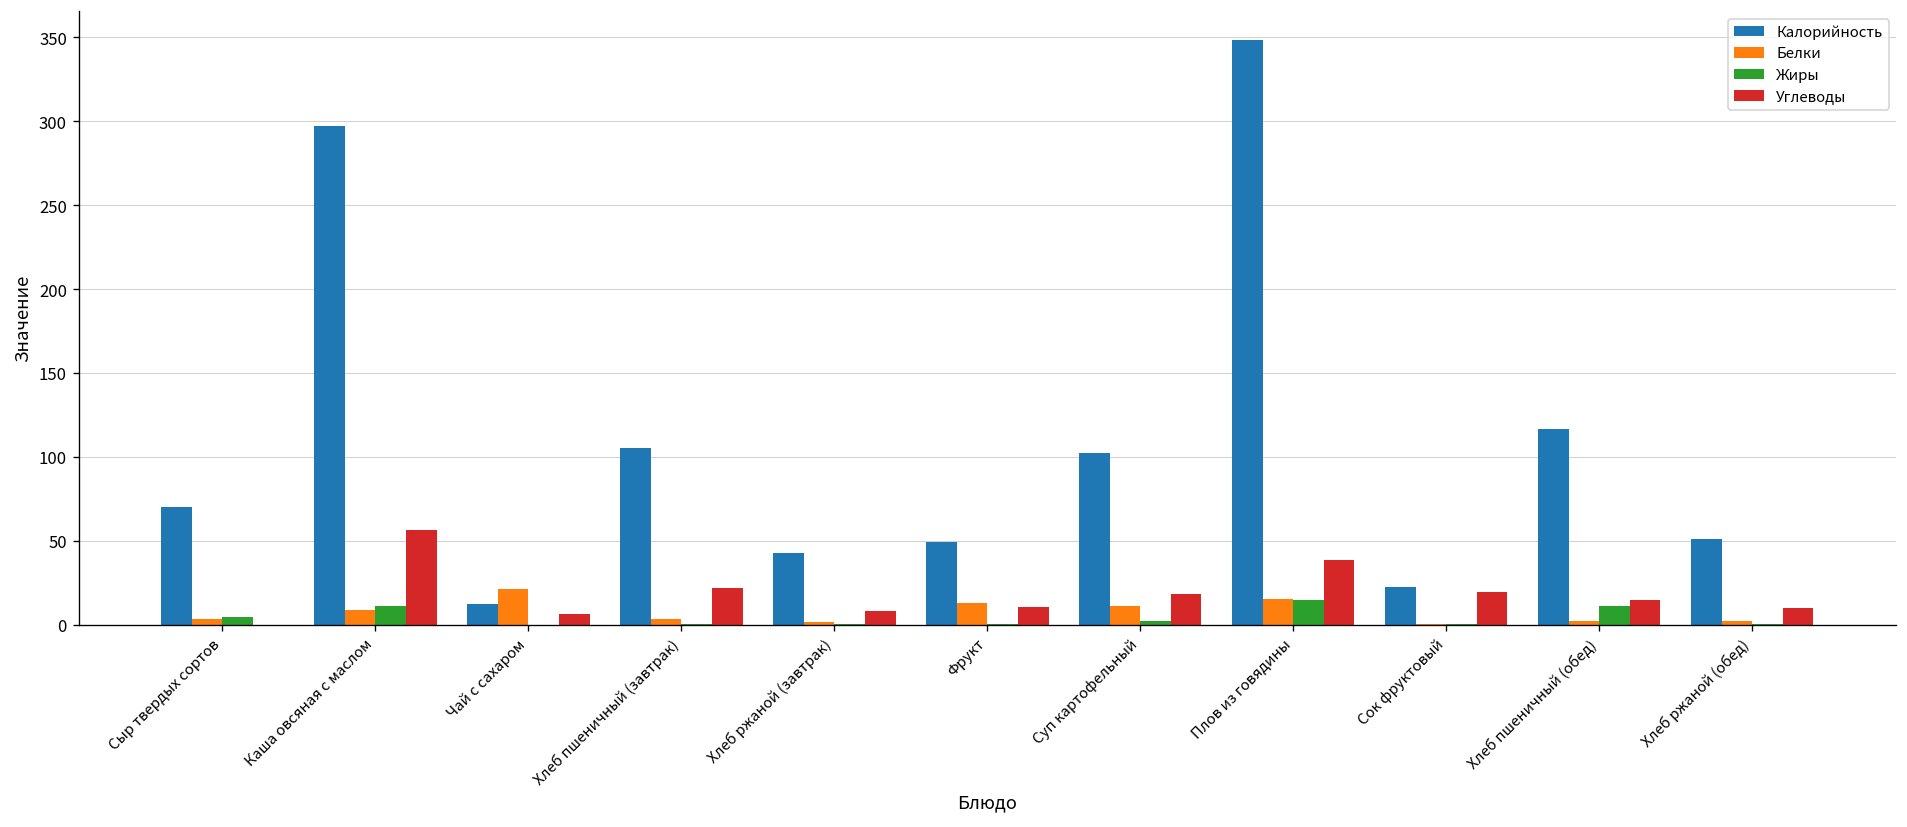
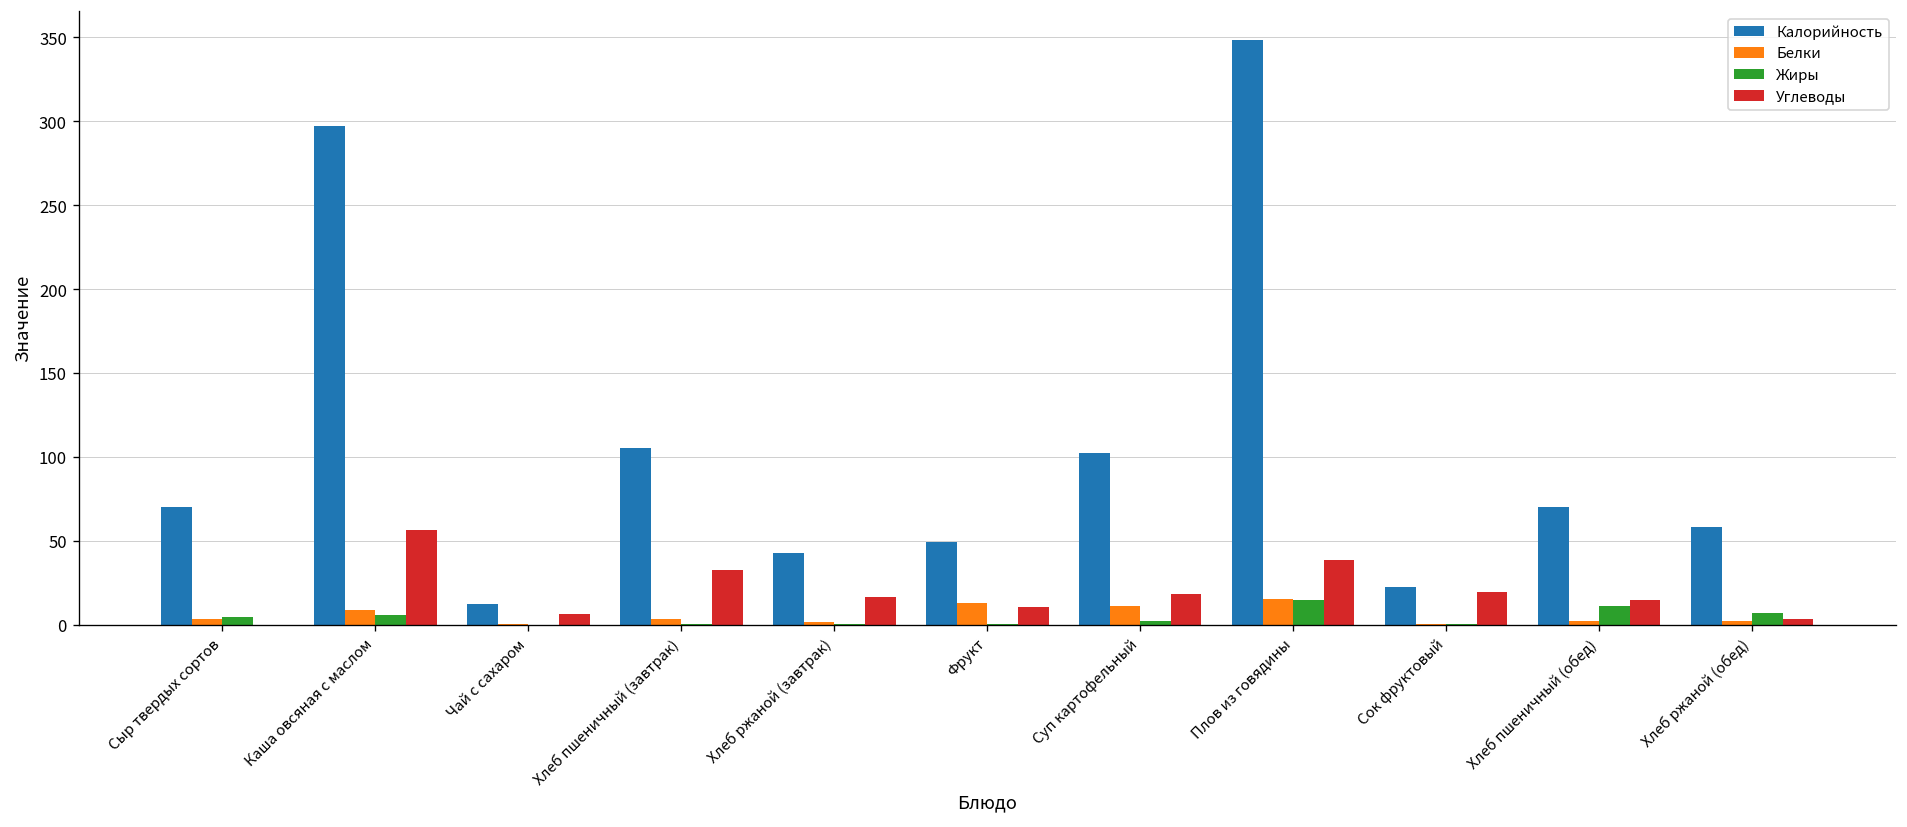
Жиры, Каша овсяная с маслом: 11 -> 6
Белки, Чай с сахаром: 21 -> 0
Углеводы, Хлеб пшеничный (завтрак): 22 -> 33
Углеводы, Хлеб ржаной (завтрак): 8 -> 17
Калорийность, Хлеб пшеничный (обед): 117 -> 70
Калорийность, Хлеб ржаной (обед): 51 -> 58
Жиры, Хлеб ржаной (обед): 0 -> 7
Углеводы, Хлеб ржаной (обед): 10 -> 3
